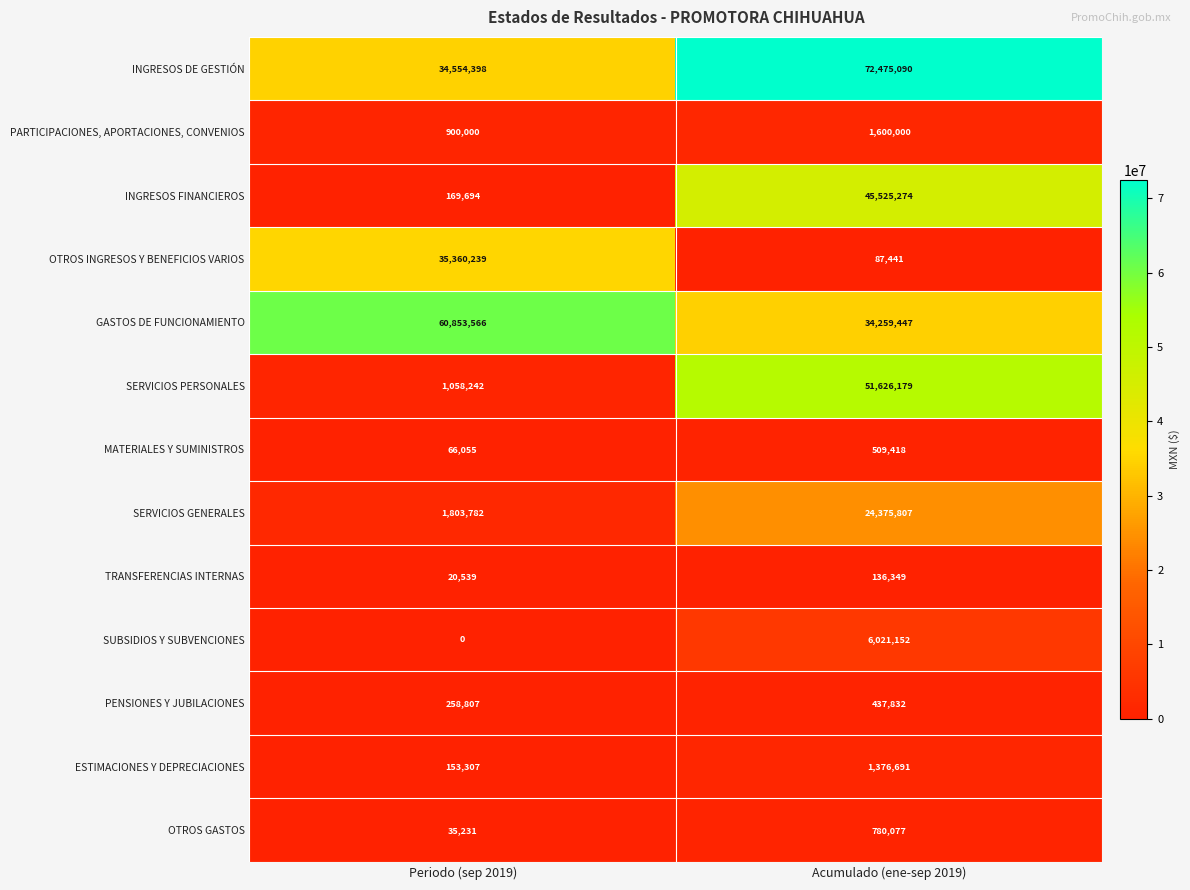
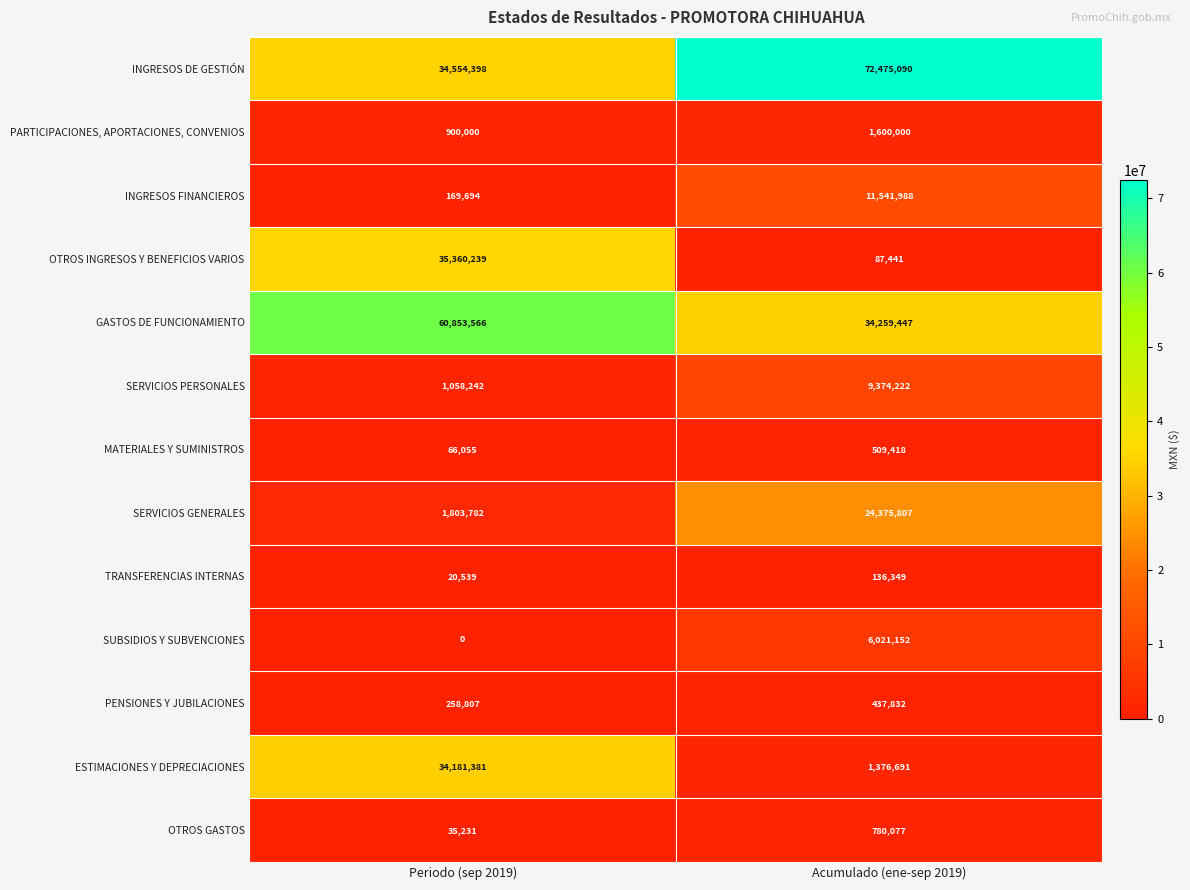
INGRESOS FINANCIEROS, Acumulado (ene-sep 2019): 45,525,274 -> 11,541,988
SERVICIOS PERSONALES, Acumulado (ene-sep 2019): 51,626,179 -> 9,374,222
ESTIMACIONES Y DEPRECIACIONES, Periodo (sep 2019): 153,307 -> 34,181,381
